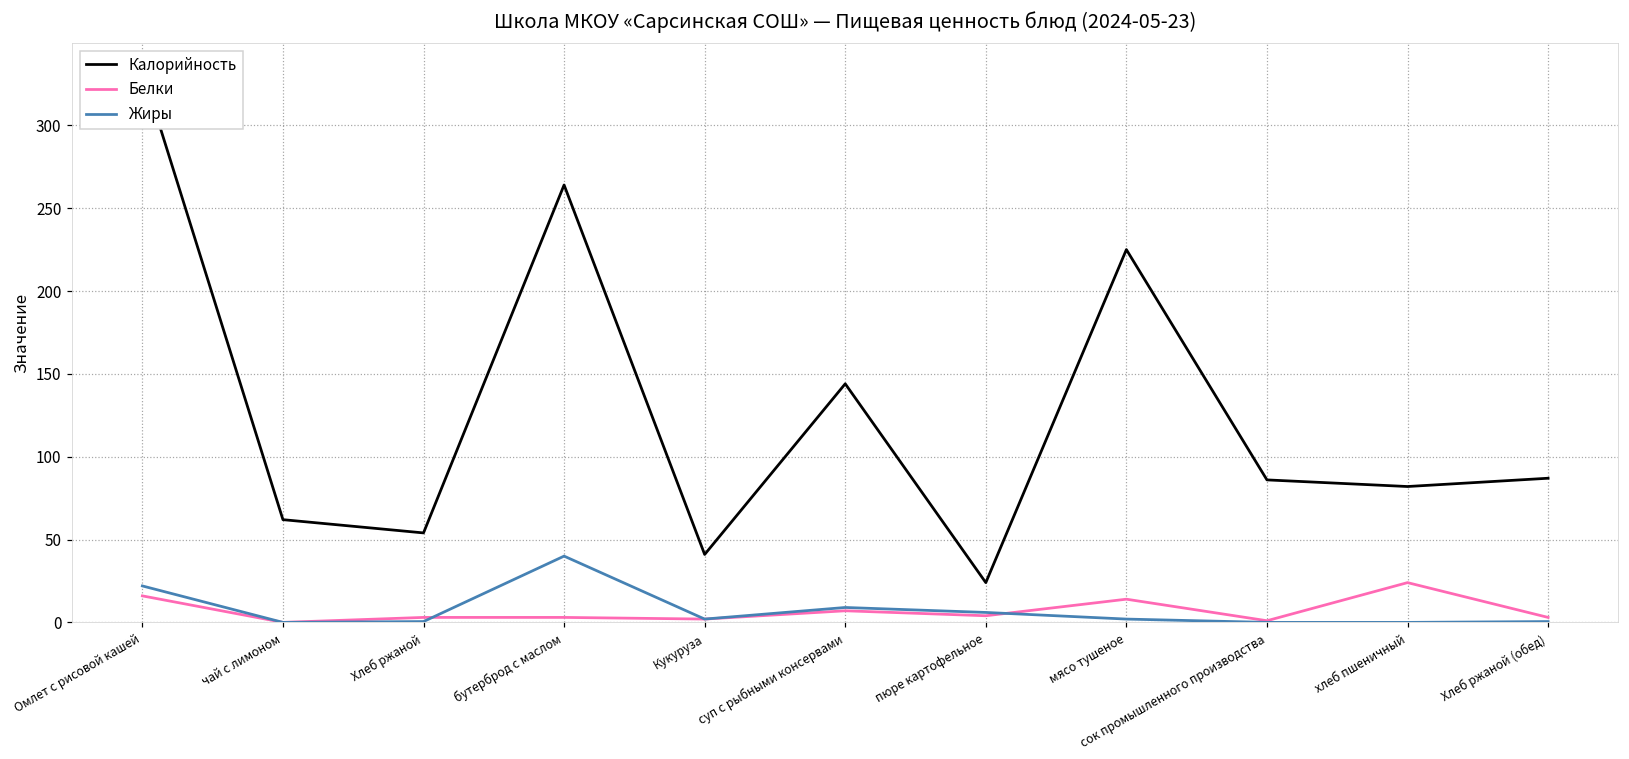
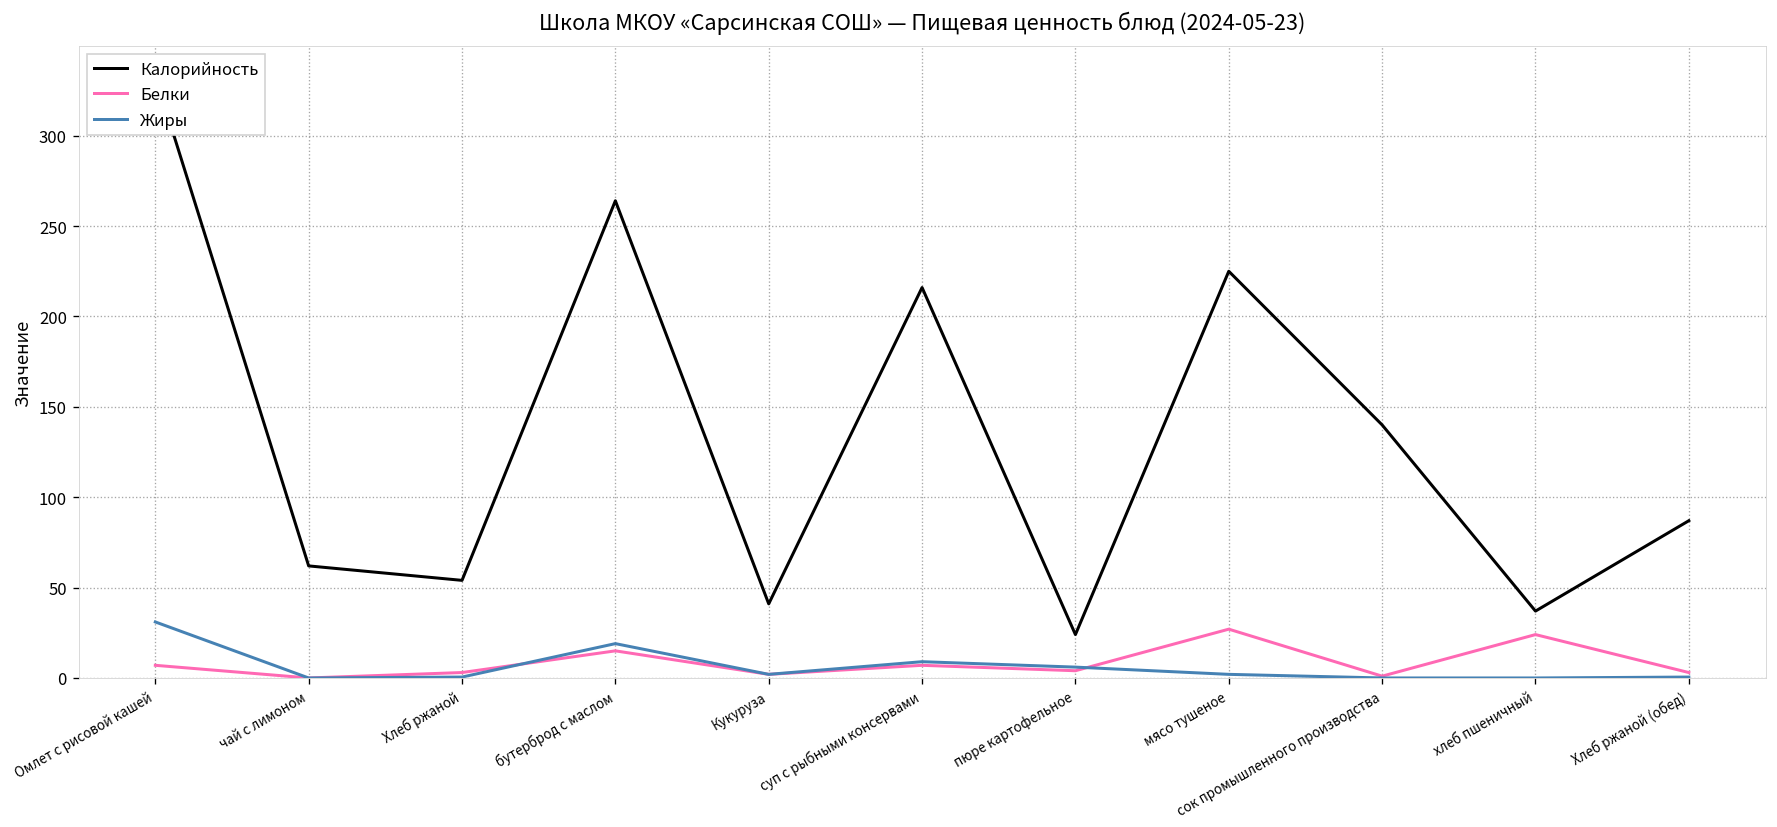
Белки, Омлет с рисовой кашей: 16 -> 7
Жиры, Омлет с рисовой кашей: 22 -> 31
Белки, бутерброд с маслом: 3 -> 15
Жиры, бутерброд с маслом: 40 -> 19
Калорийность, суп с рыбными консервами: 144 -> 216
Белки, мясо тушеное: 14 -> 27
Калорийность, сок промышленного производства: 86 -> 140
Калорийность, хлеб пшеничный: 82 -> 37
